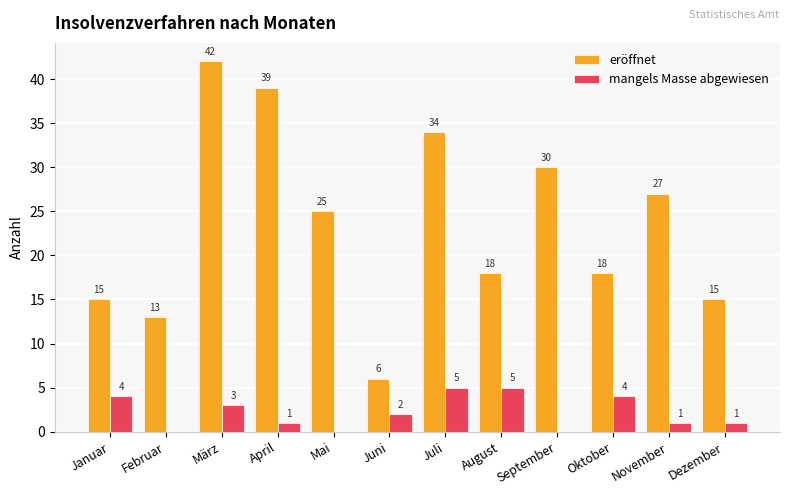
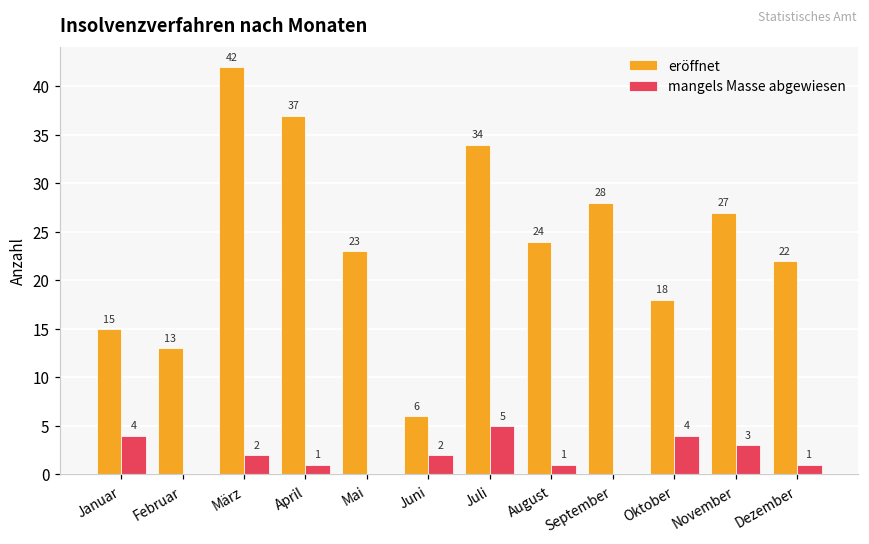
mangels Masse abgewiesen, März: 3 -> 2
eröffnet, April: 39 -> 37
eröffnet, Mai: 25 -> 23
eröffnet, August: 18 -> 24
mangels Masse abgewiesen, August: 5 -> 1
eröffnet, September: 30 -> 28
mangels Masse abgewiesen, November: 1 -> 3
eröffnet, Dezember: 15 -> 22
